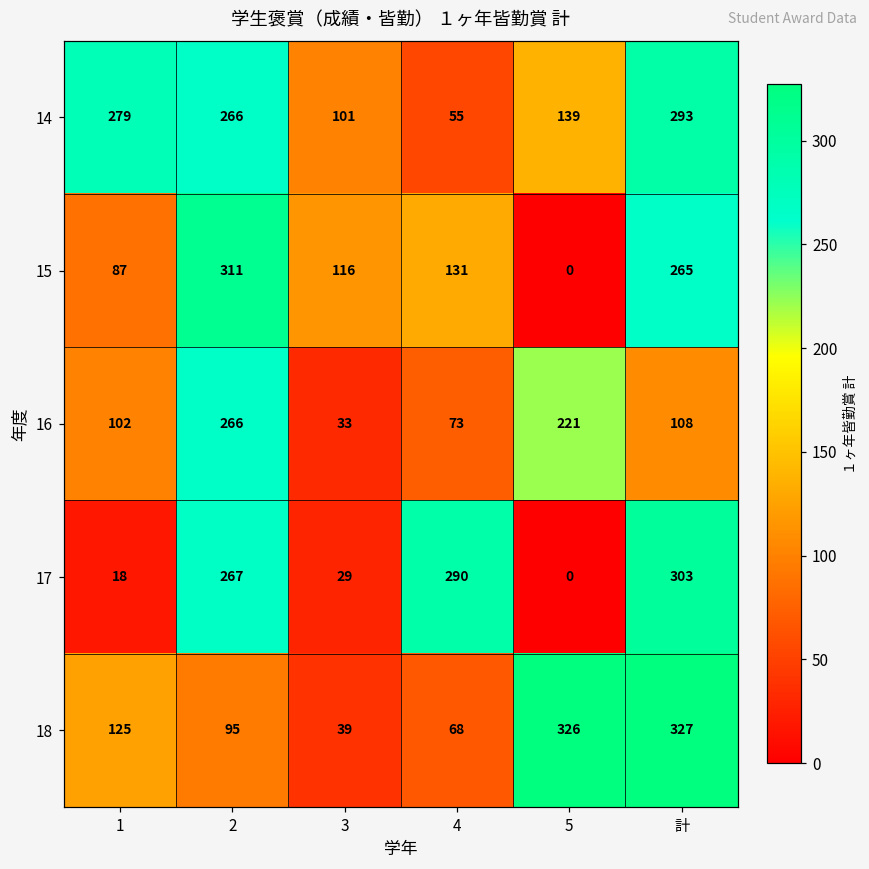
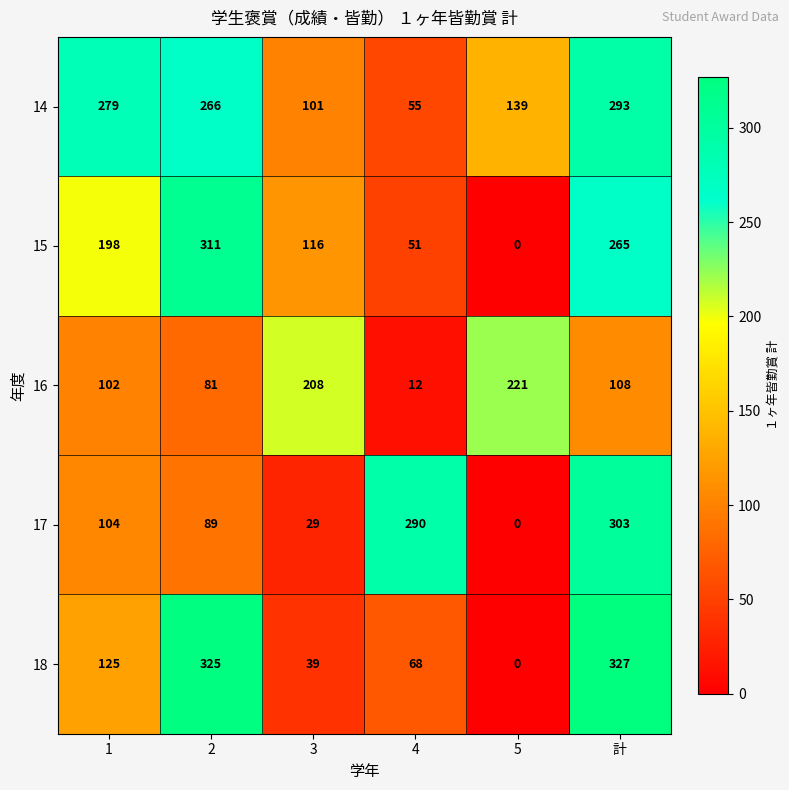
15, 1: 87 -> 198
15, 4: 131 -> 51
16, 2: 266 -> 81
16, 3: 33 -> 208
16, 4: 73 -> 12
17, 1: 18 -> 104
17, 2: 267 -> 89
18, 2: 95 -> 325
18, 5: 326 -> 0
